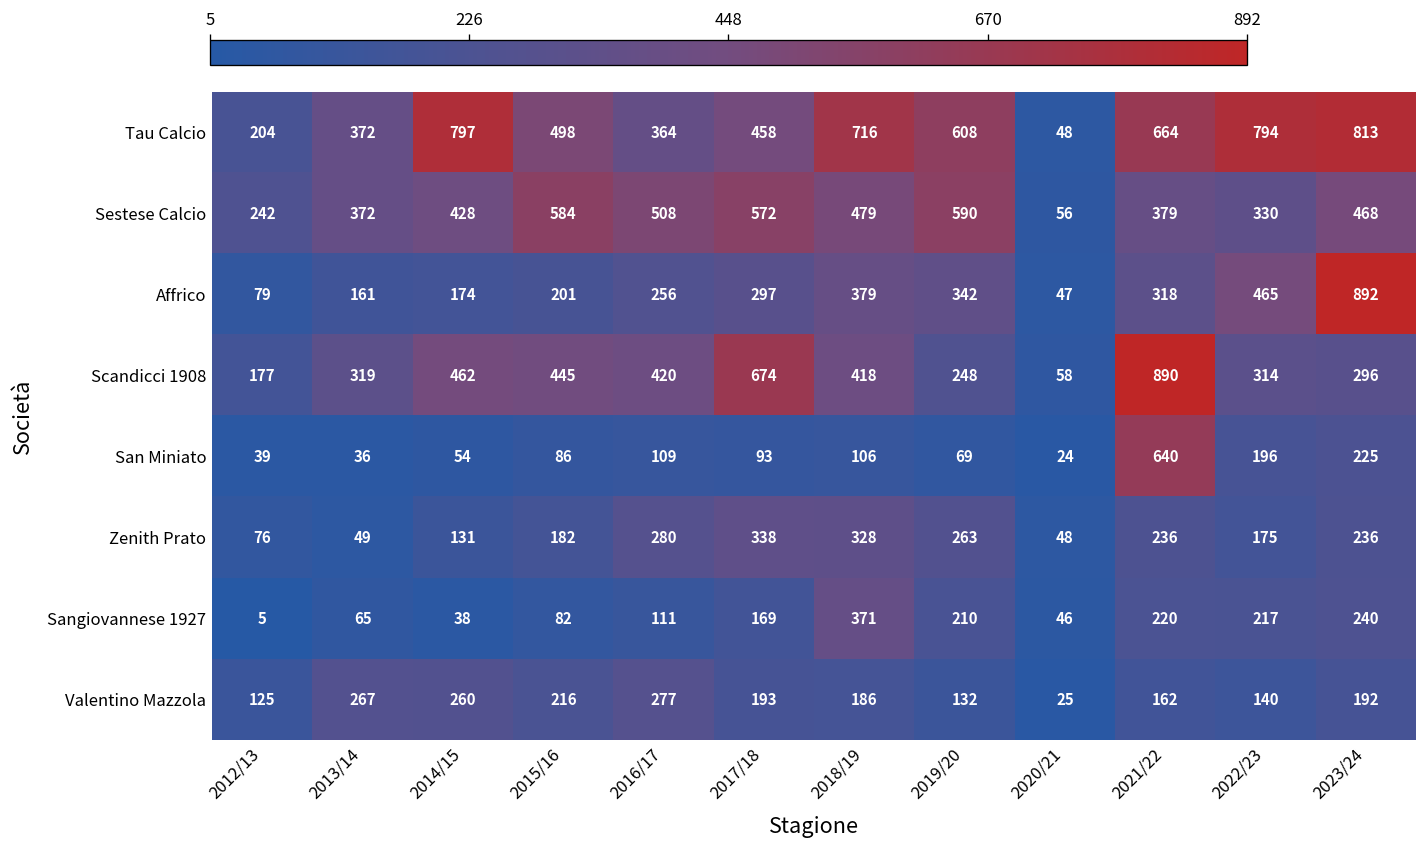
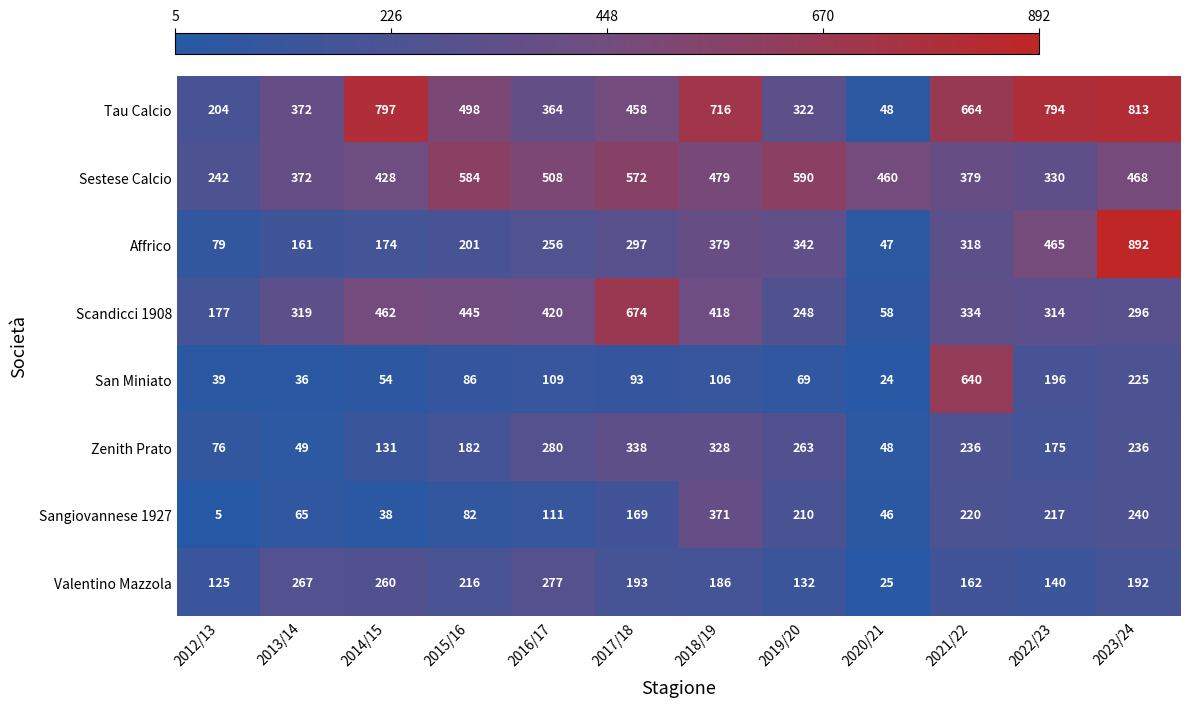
Tau Calcio, 2019/20: 608 -> 322
Sestese Calcio, 2020/21: 56 -> 460
Scandicci 1908, 2021/22: 890 -> 334
